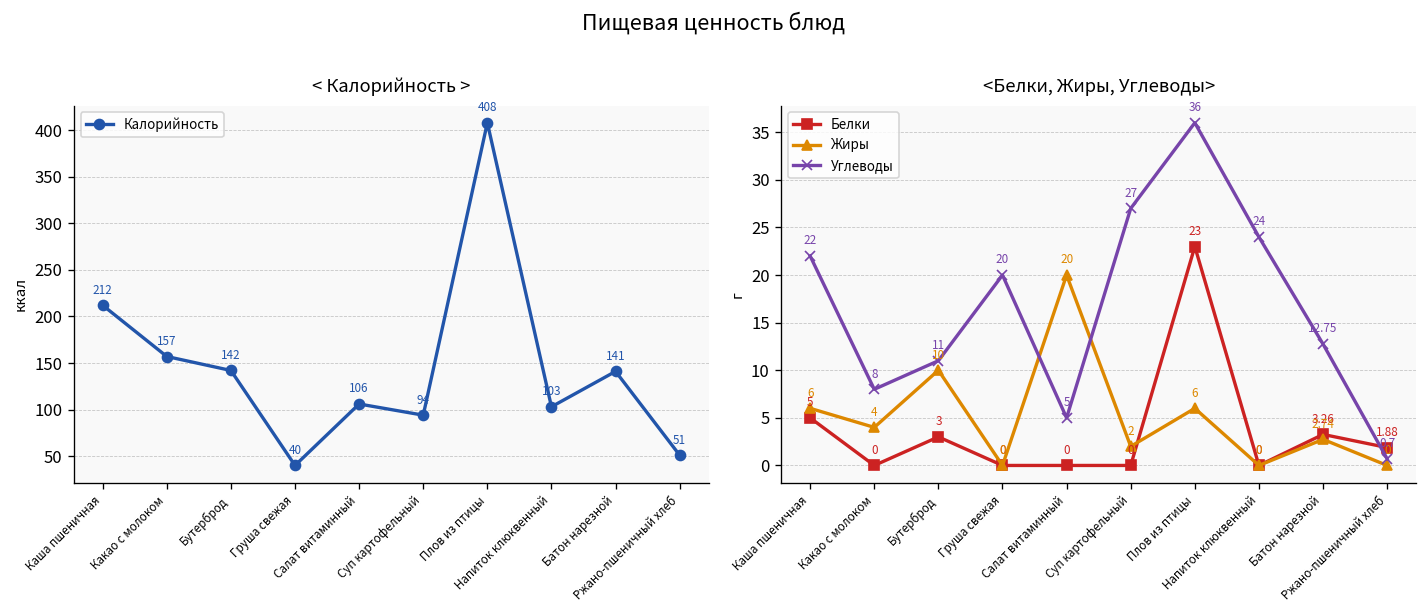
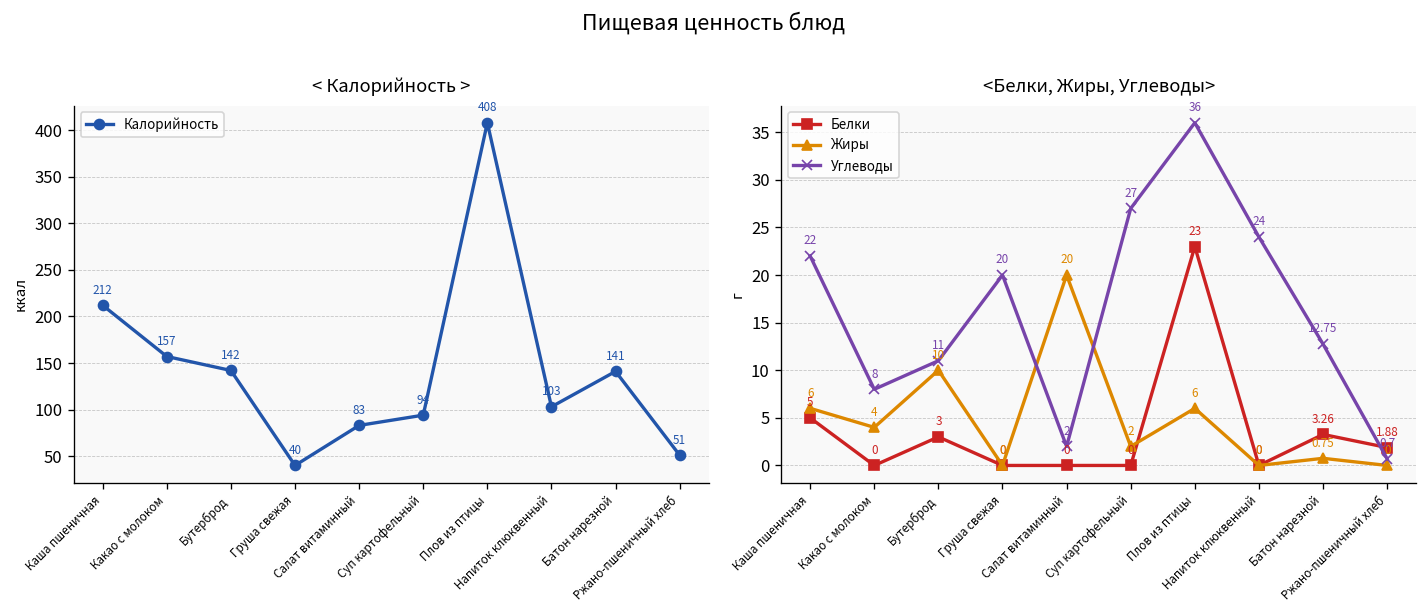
< Калорийность >, Салат витаминный: 106 -> 83
<Белки, Жиры, Углеводы>, Углеводы, Салат витаминный: 5 -> 2
<Белки, Жиры, Углеводы>, Жиры, Батон нарезной: 2.74 -> 0.75
